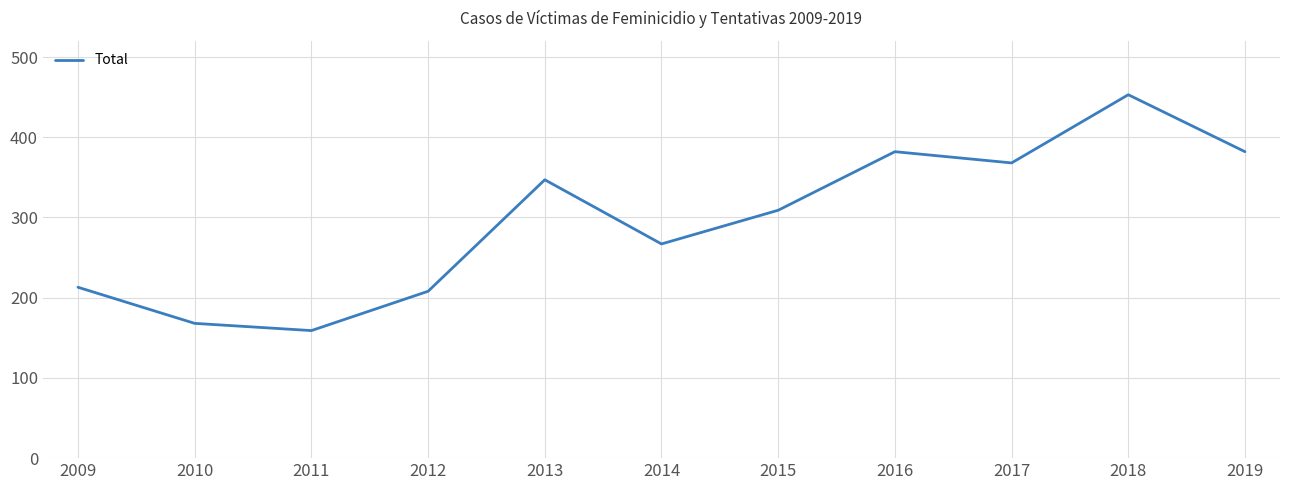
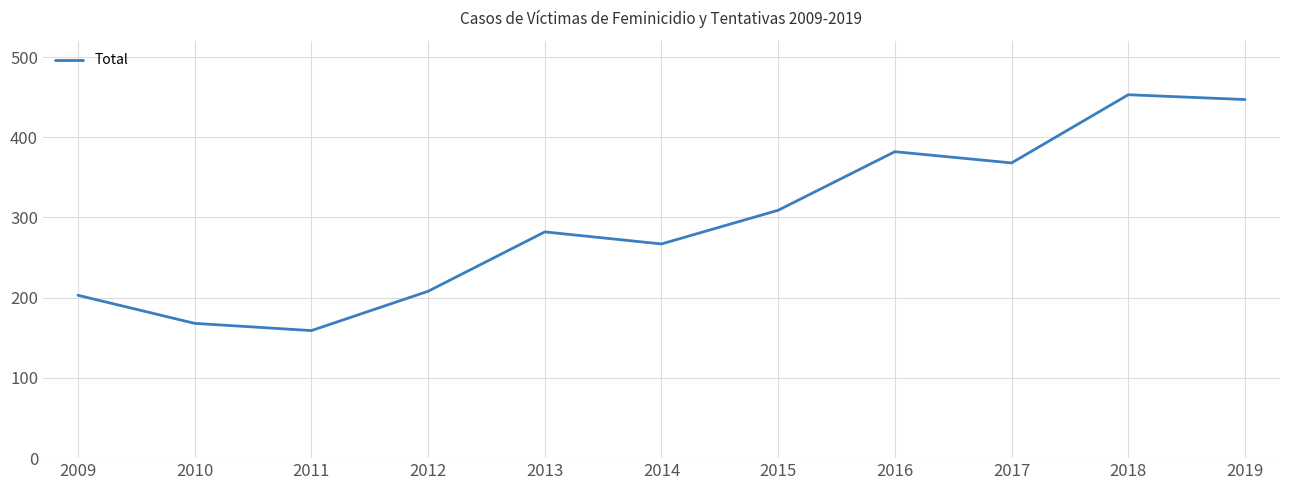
2009: 210 -> 200
2013: 350 -> 280
2019: 380 -> 450
